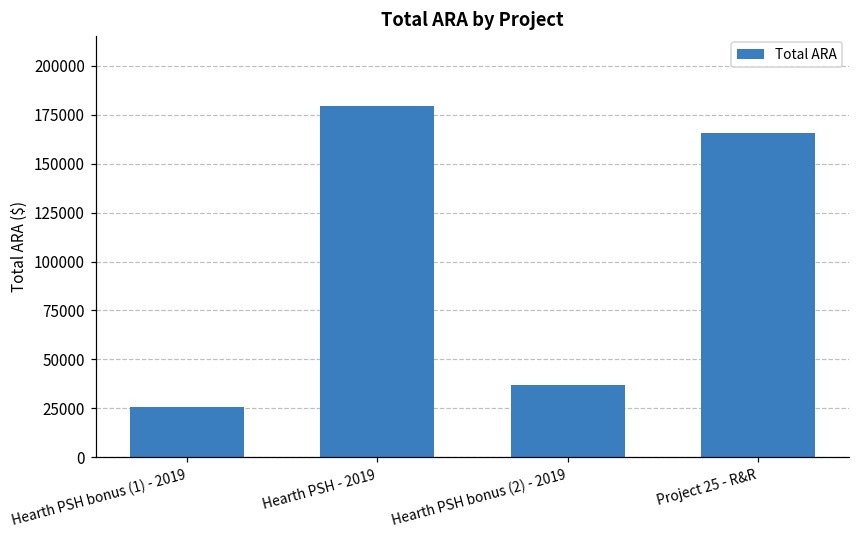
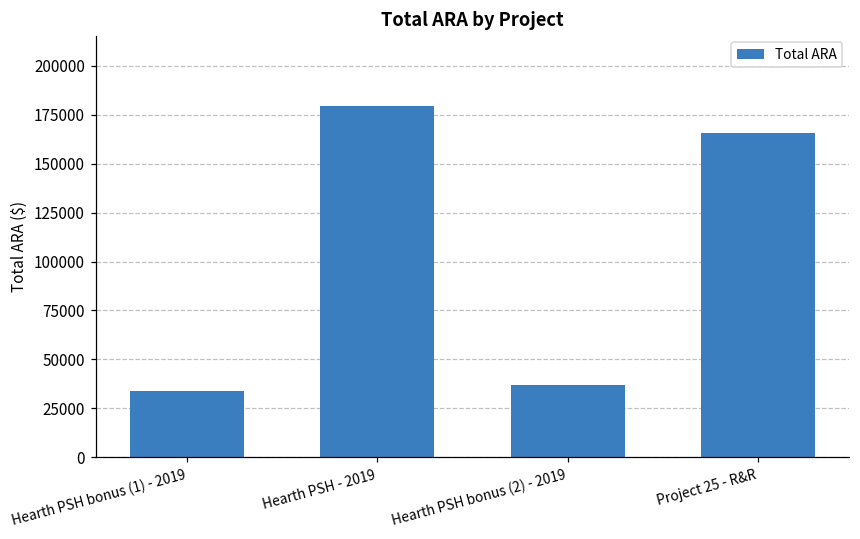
Hearth PSH bonus (1) - 2019: 26000 -> 34000
